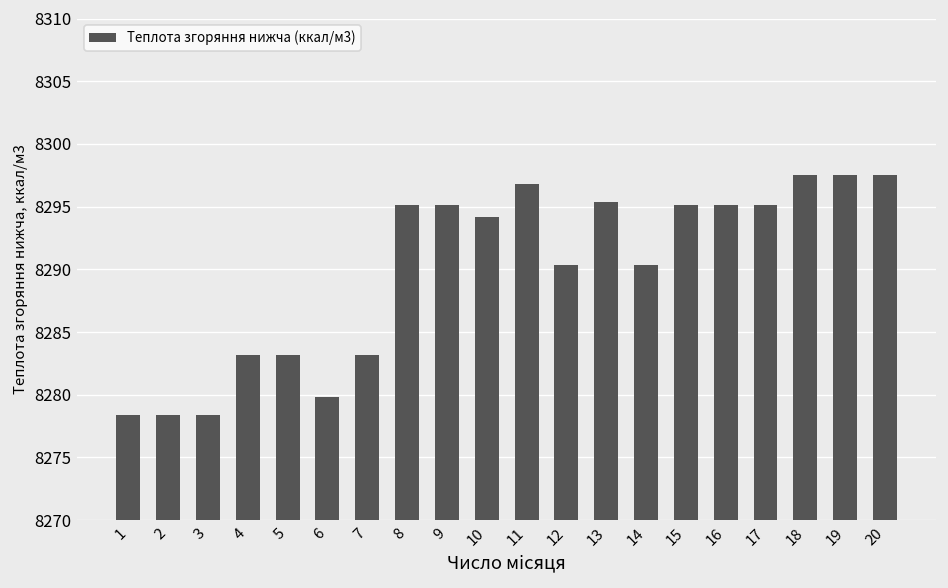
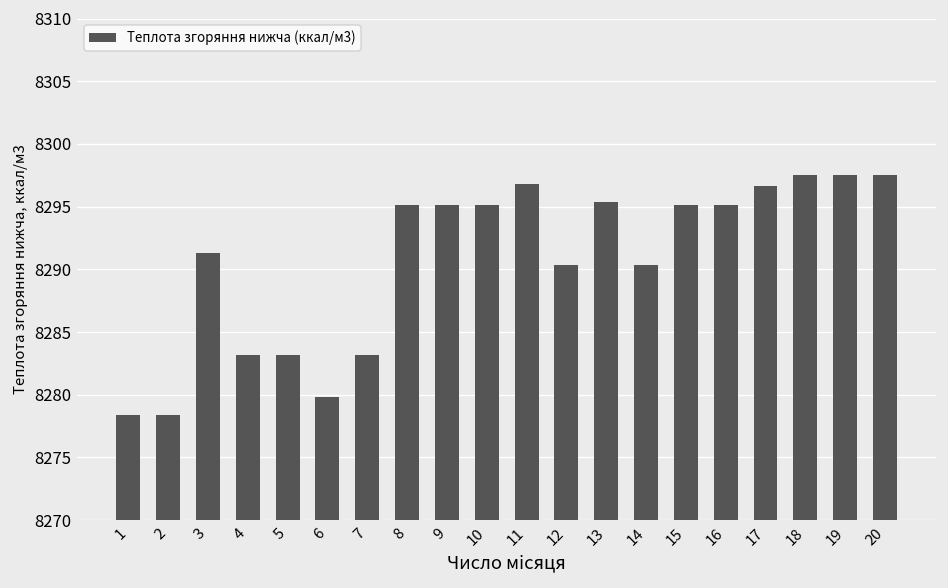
3: 8278.4 -> 8291.3
10: 8294.2 -> 8295.1
17: 8295.1 -> 8296.7
